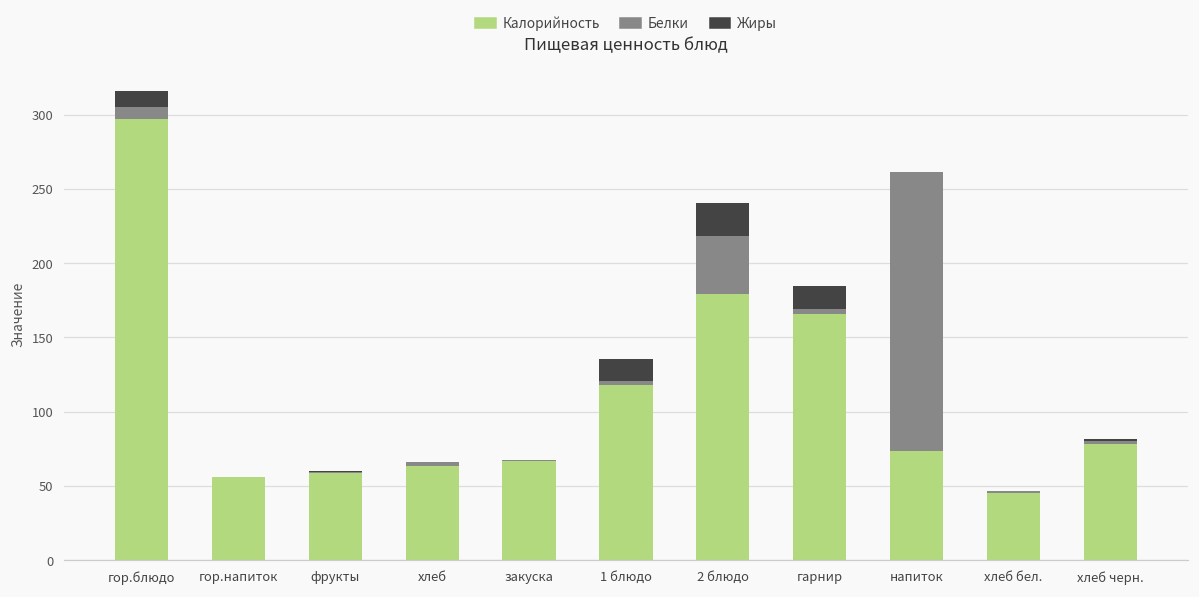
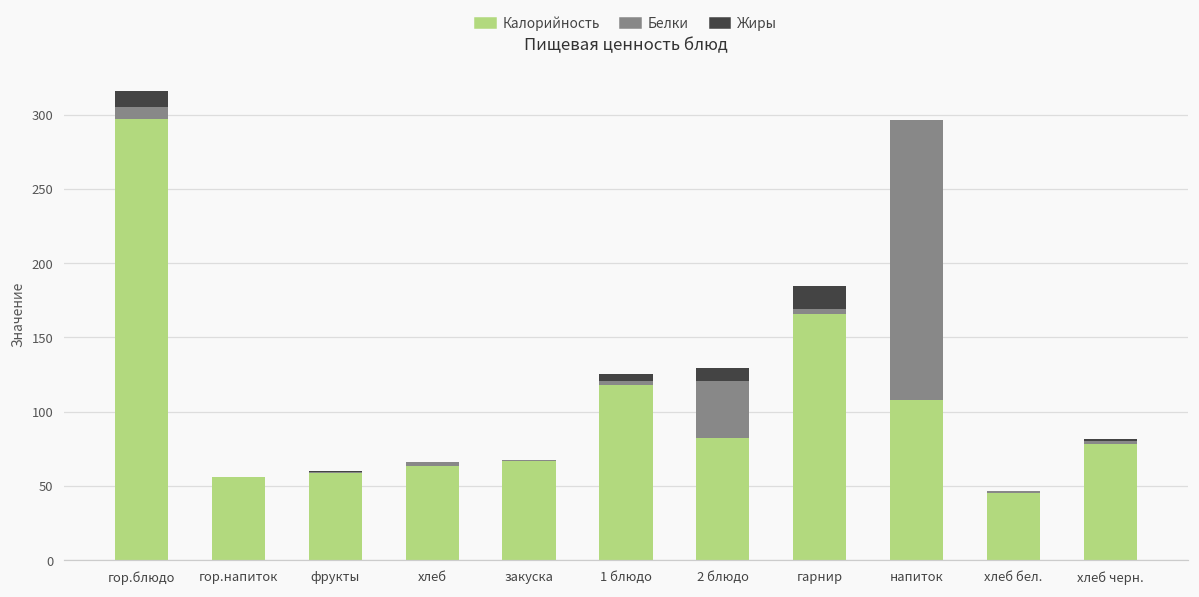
Жиры, 1 блюдо: 15 -> 5
Калорийность, 2 блюдо: 179 -> 82
Жиры, 2 блюдо: 23 -> 8
Калорийность, напиток: 73 -> 108
